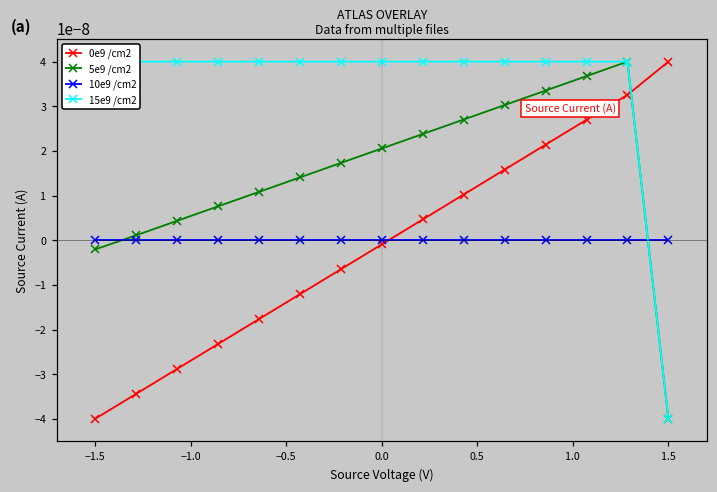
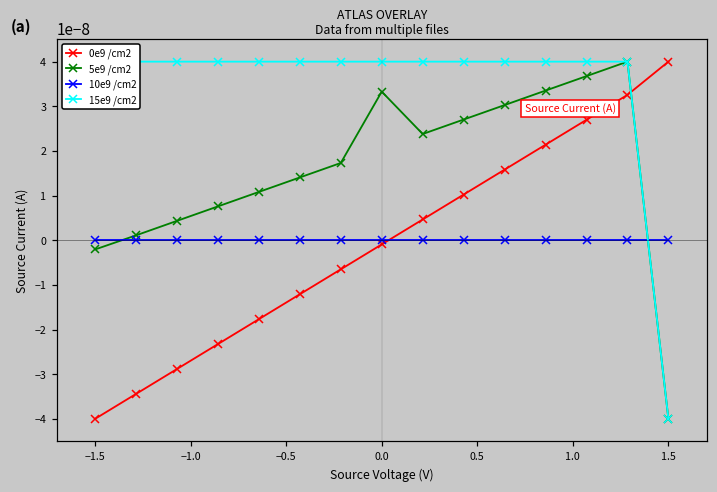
5e9 /cm2, 0.0: 0.000000021 -> 0.000000033
